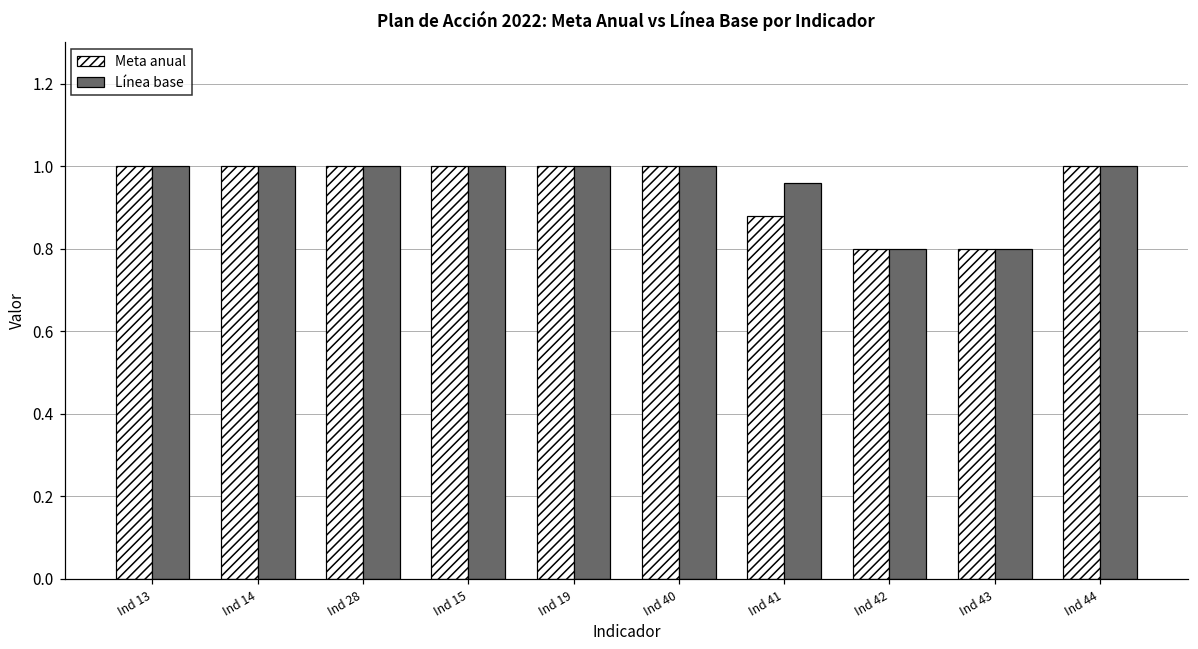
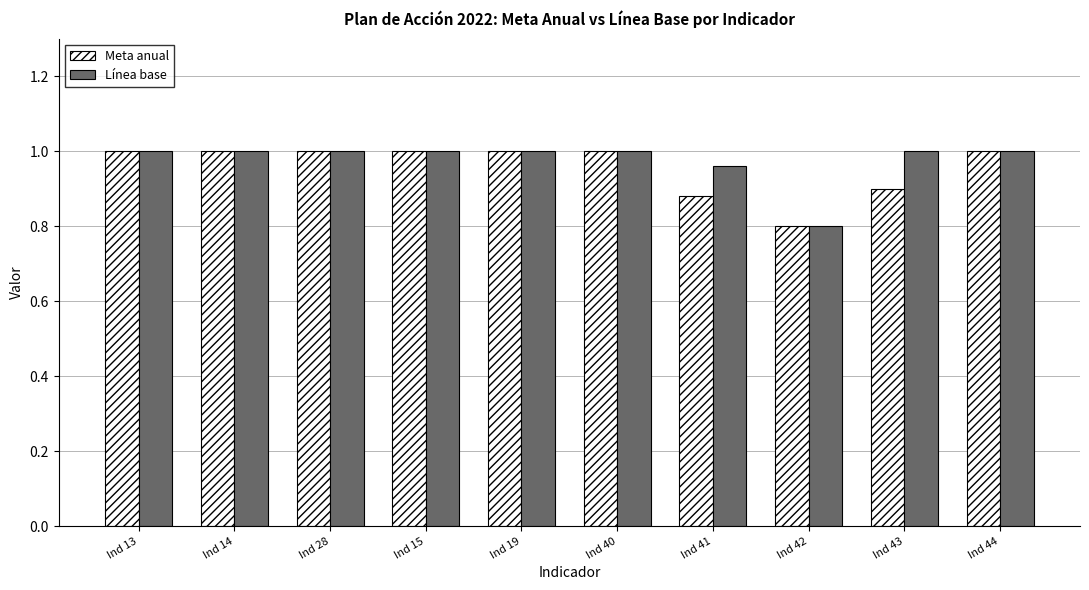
Meta anual, Ind 43: 0.8 -> 0.9
Línea base, Ind 43: 0.8 -> 1.0
